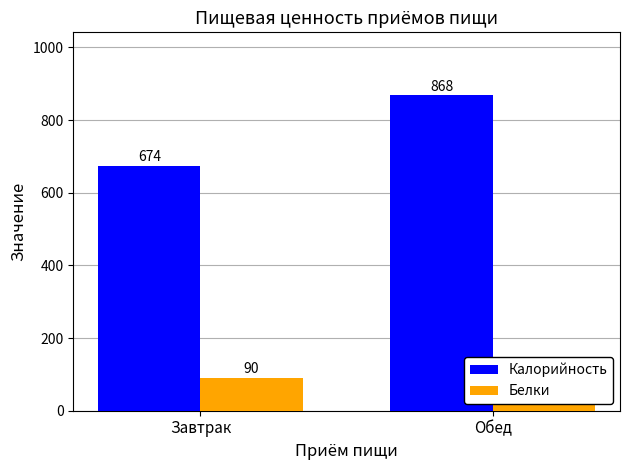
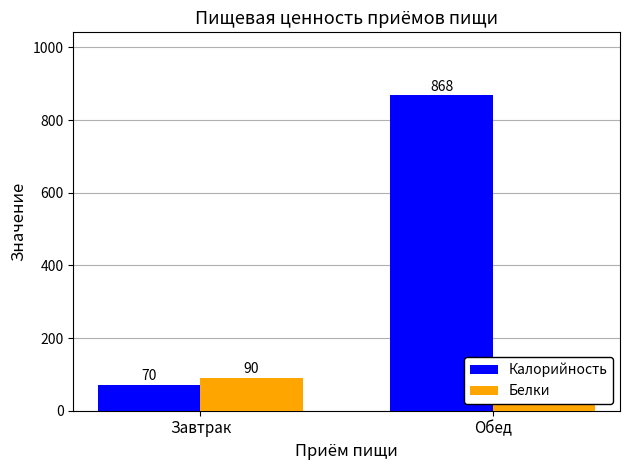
Калорийность, Завтрак: 674 -> 70
